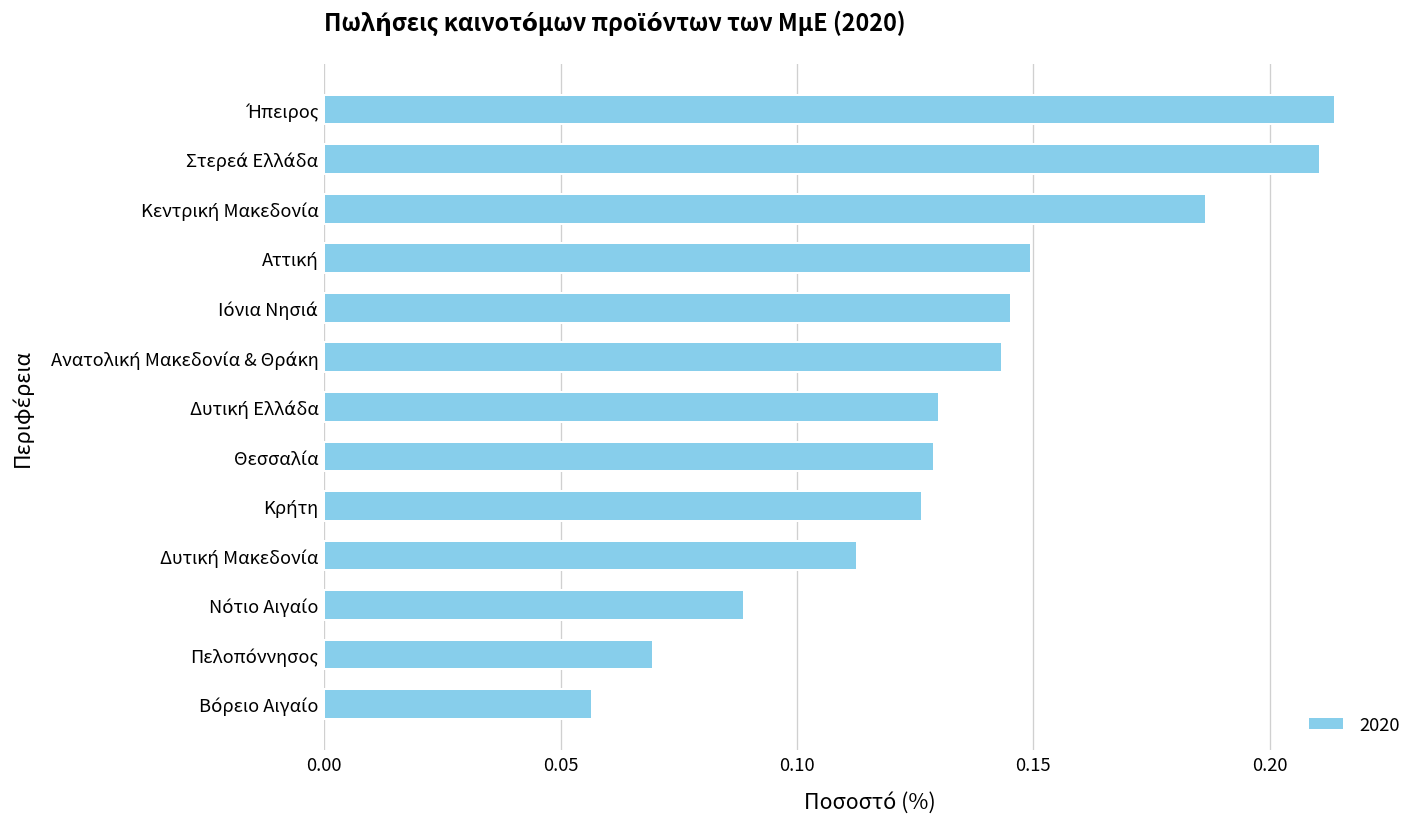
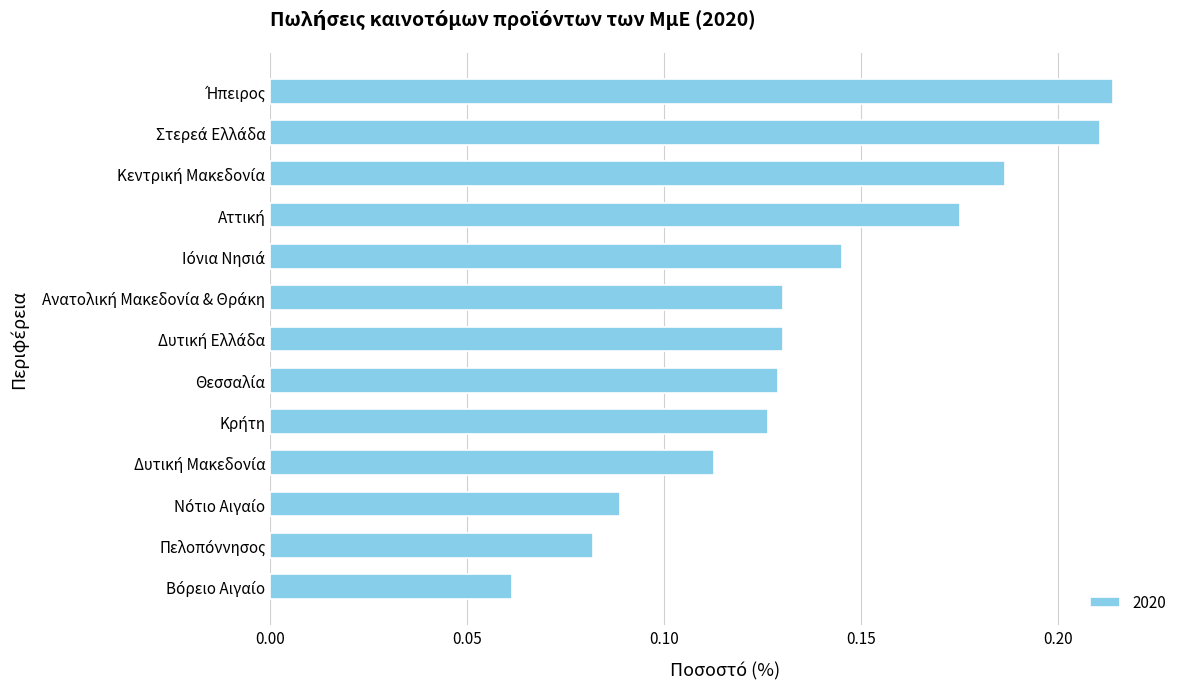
Αττική: 0.149 -> 0.175
Ανατολική Μακεδονία & Θράκη: 0.143 -> 0.130
Πελοπόννησος: 0.069 -> 0.082
Βόρειο Αιγαίο: 0.057 -> 0.061
